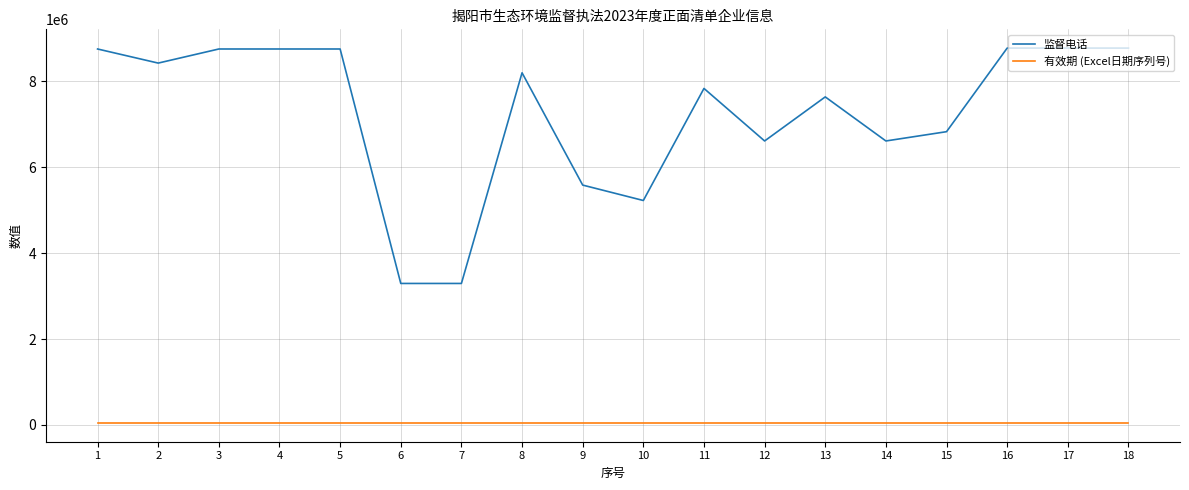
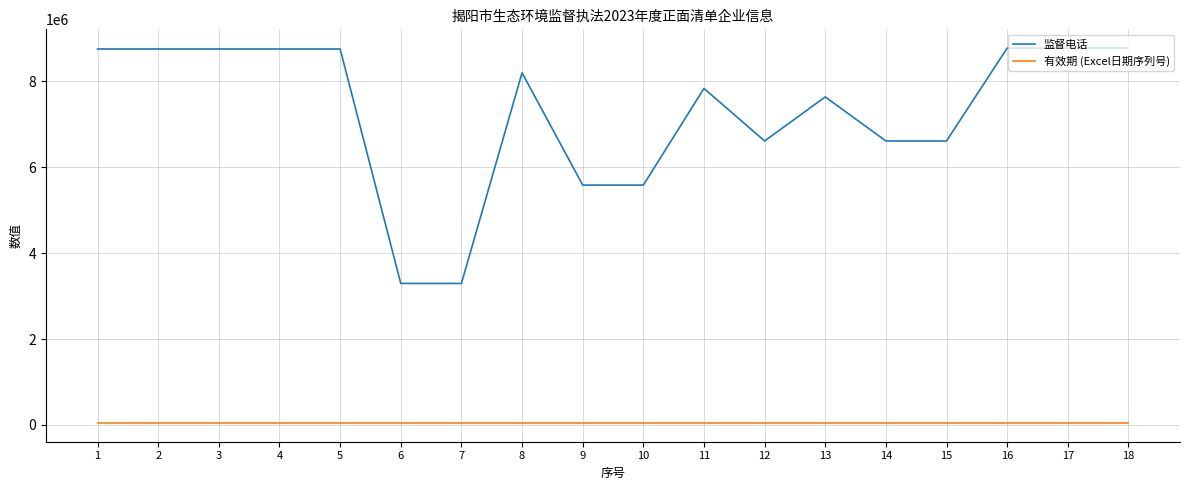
监督电话, 2: 8400000 -> 8800000
监督电话, 10: 5200000 -> 5600000
监督电话, 15: 6800000 -> 6600000
